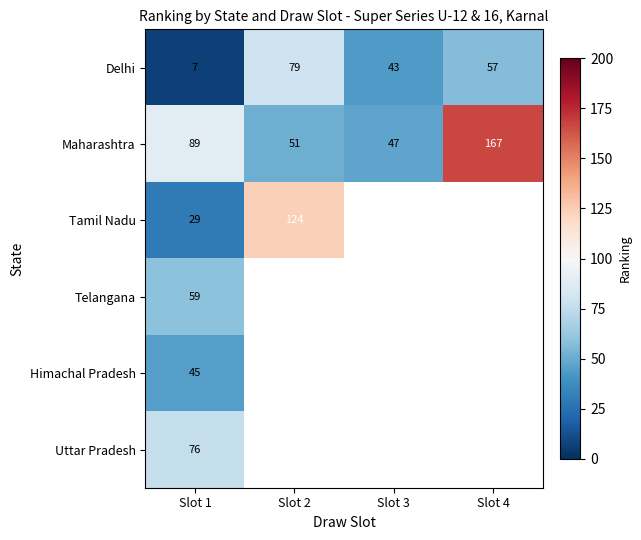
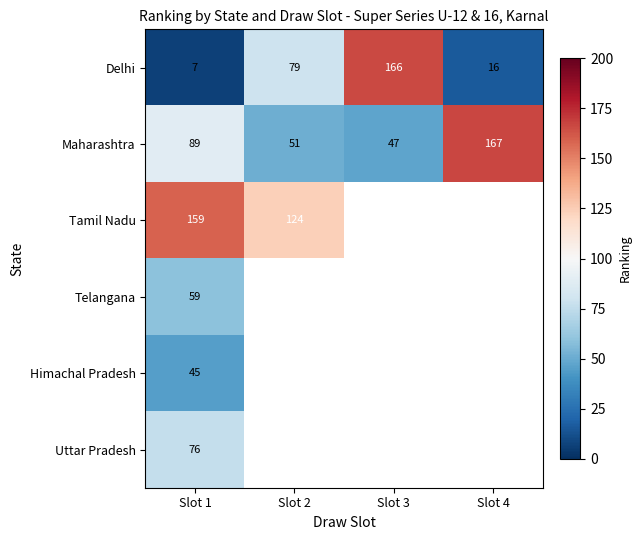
Delhi, Slot 3: 43 -> 166
Delhi, Slot 4: 57 -> 16
Tamil Nadu, Slot 1: 29 -> 159
